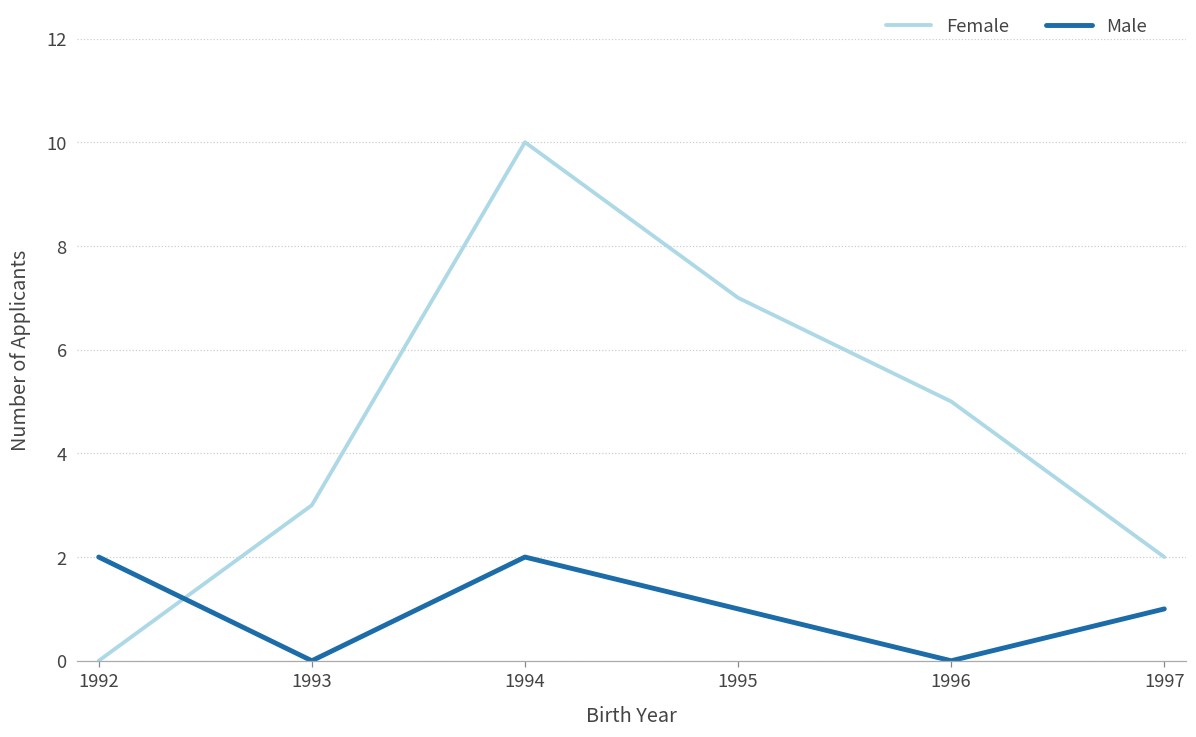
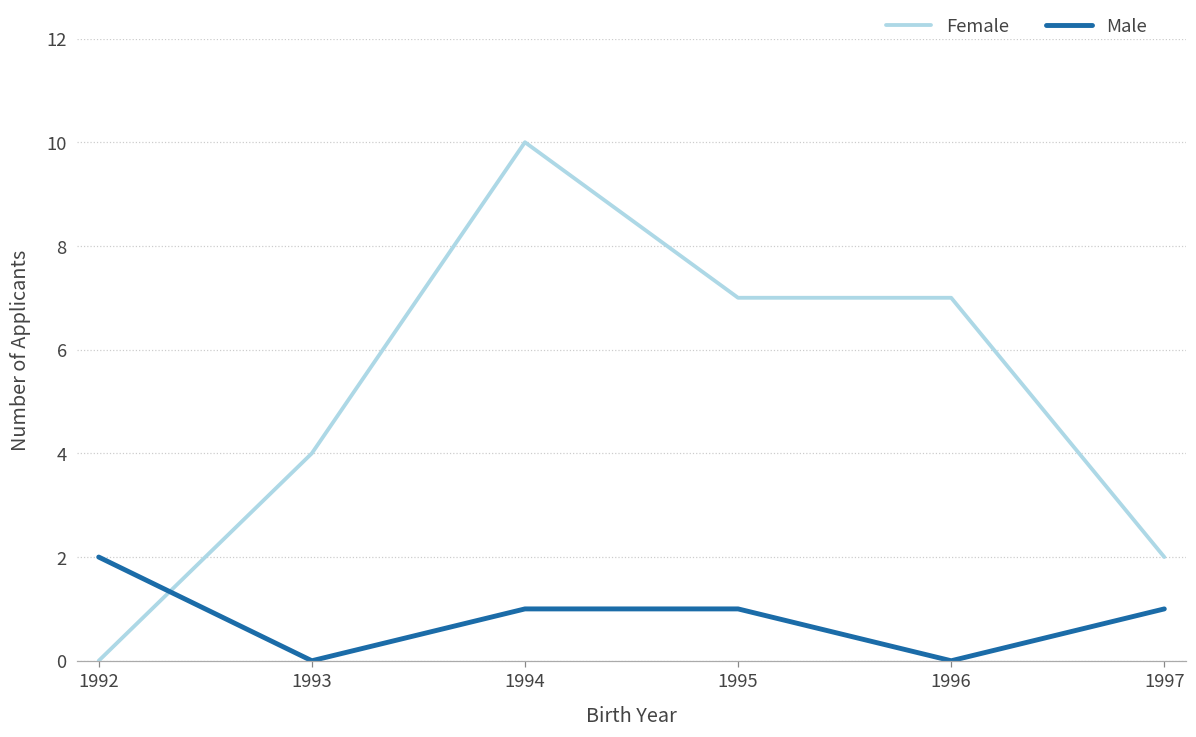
Female, 1993: 3 -> 4
Male, 1994: 2 -> 1
Female, 1996: 5 -> 7
